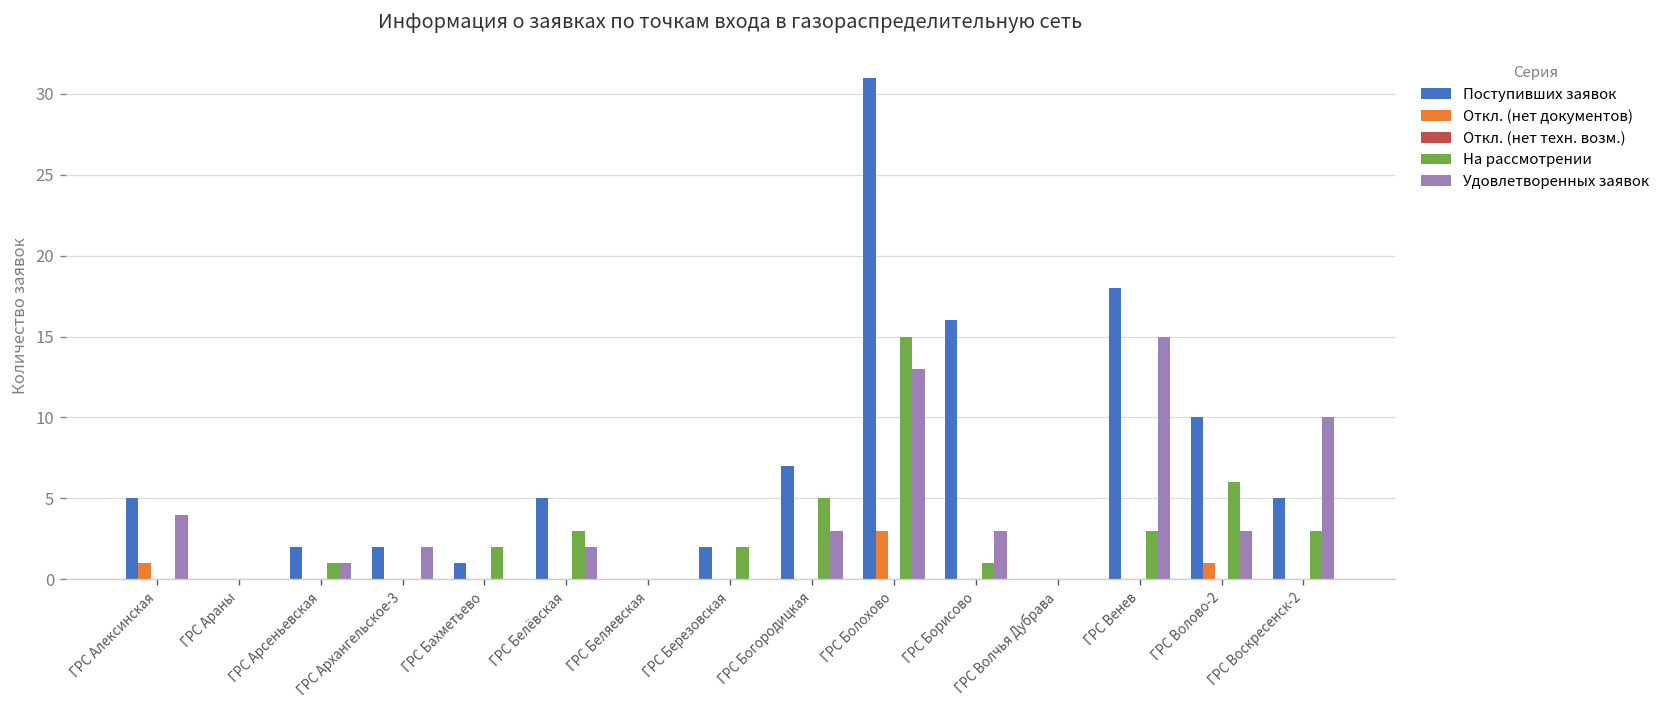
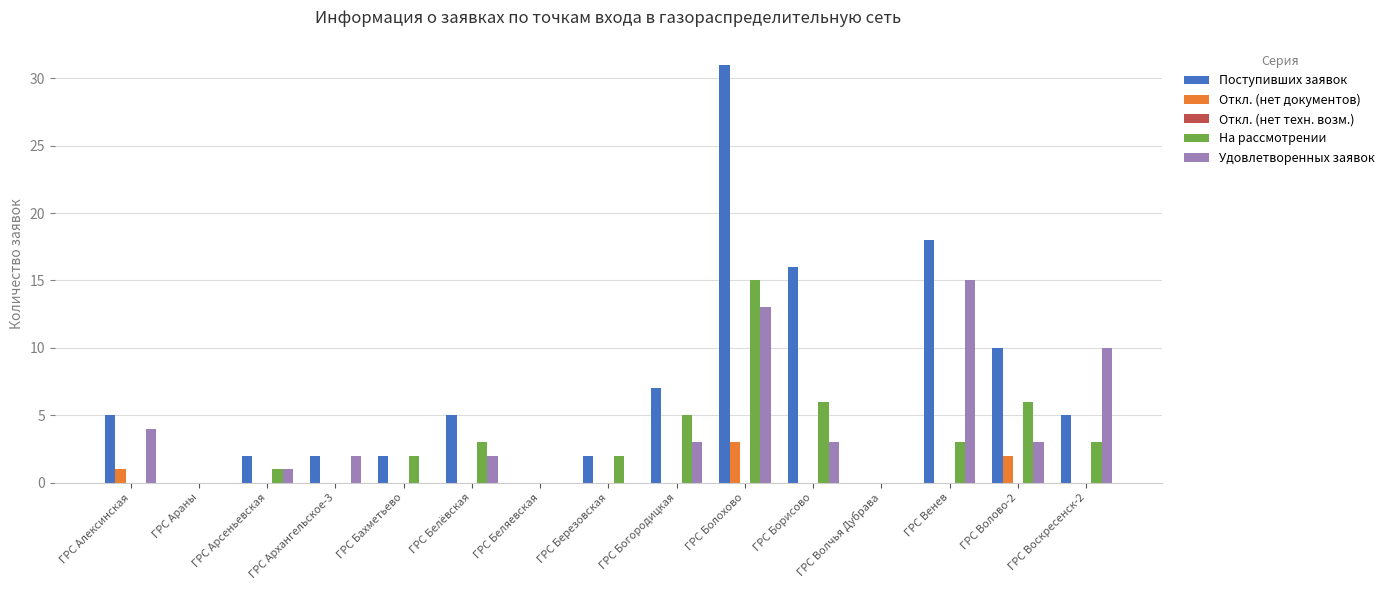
Поступивших заявок, ГРС Бахметьево: 1 -> 2
На рассмотрении, ГРС Борисово: 1 -> 6
Откл. (нет документов), ГРС Волово-2: 1 -> 2
